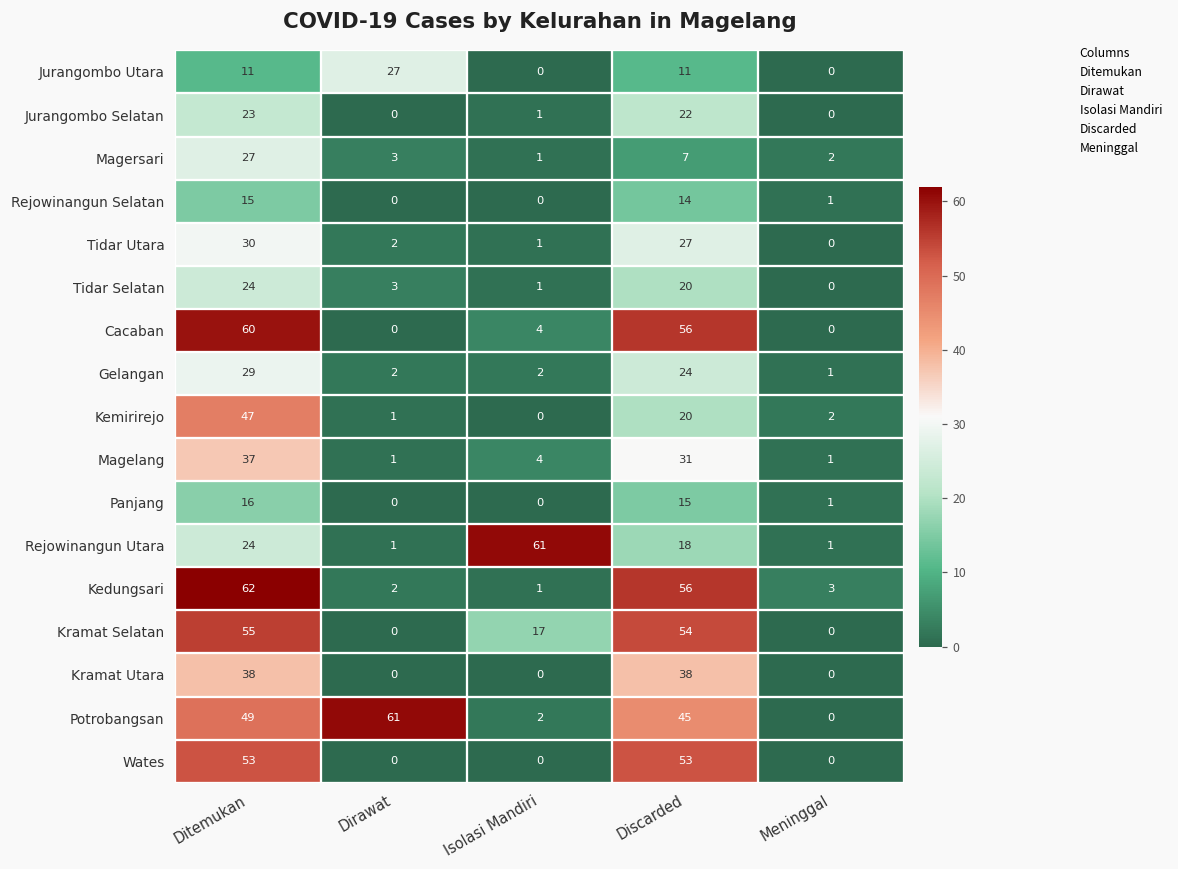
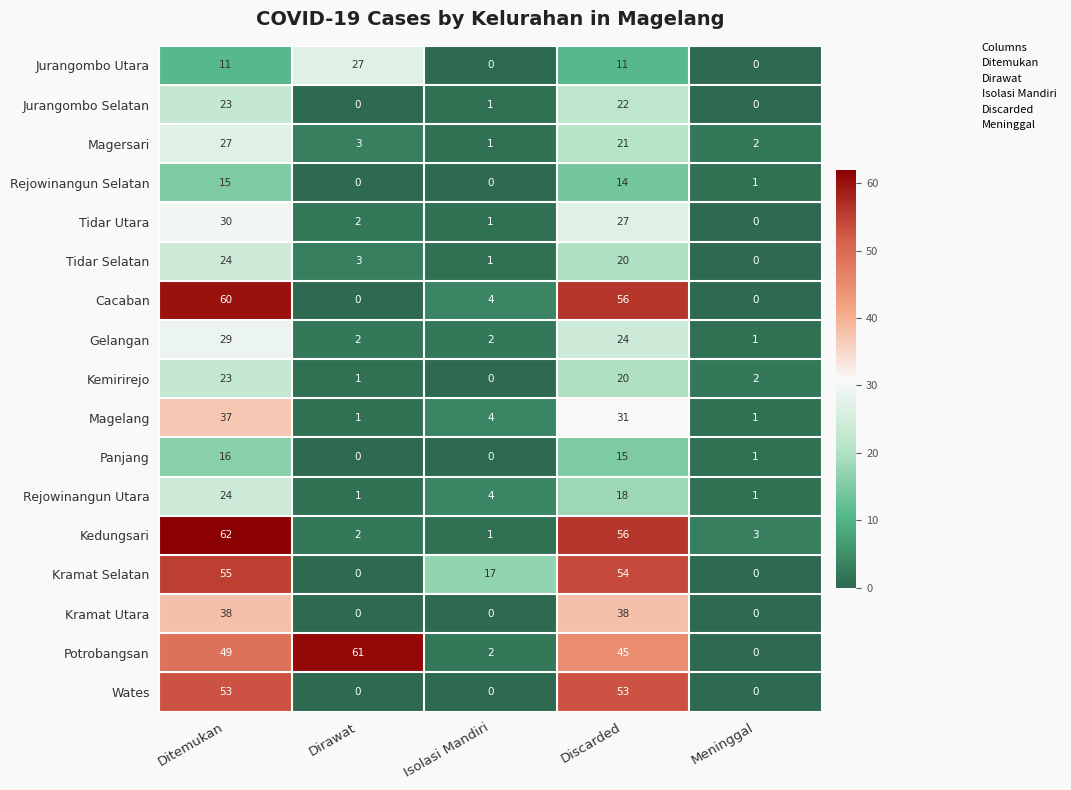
Magersari, Discarded: 7 -> 21
Kemirirejo, Ditemukan: 47 -> 23
Rejowinangun Utara, Isolasi Mandiri: 61 -> 4
